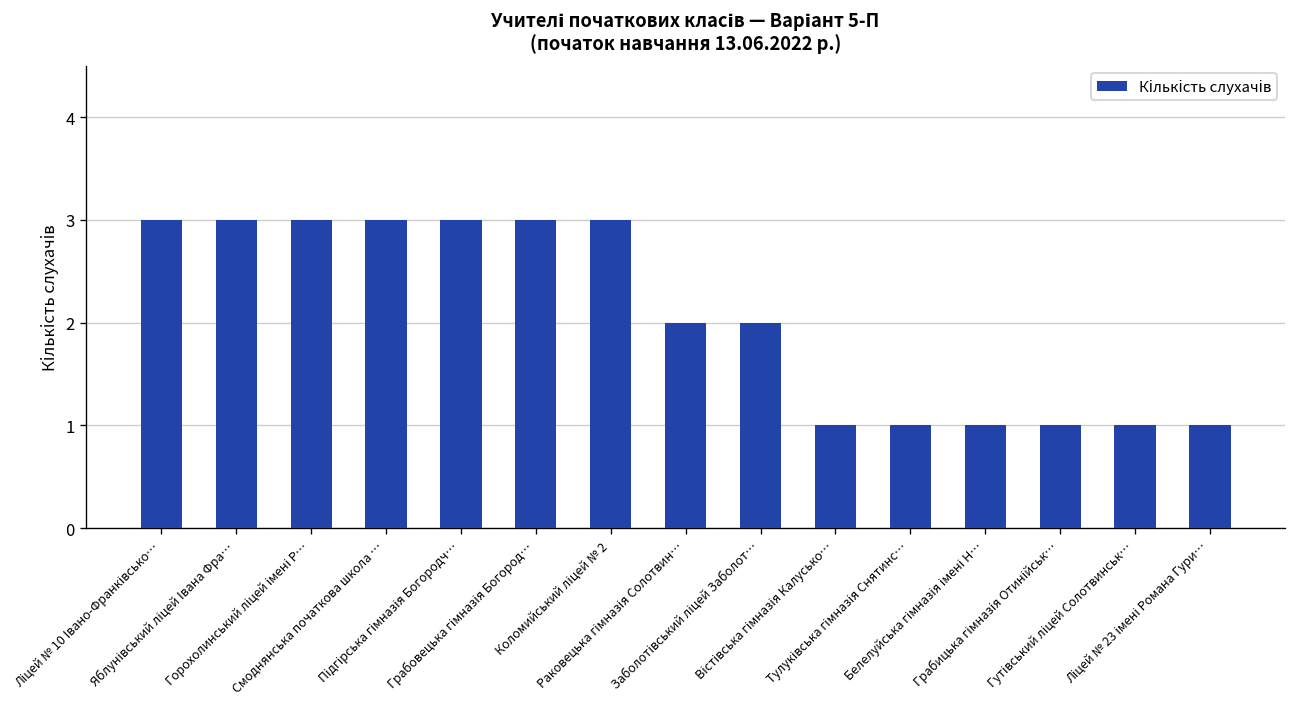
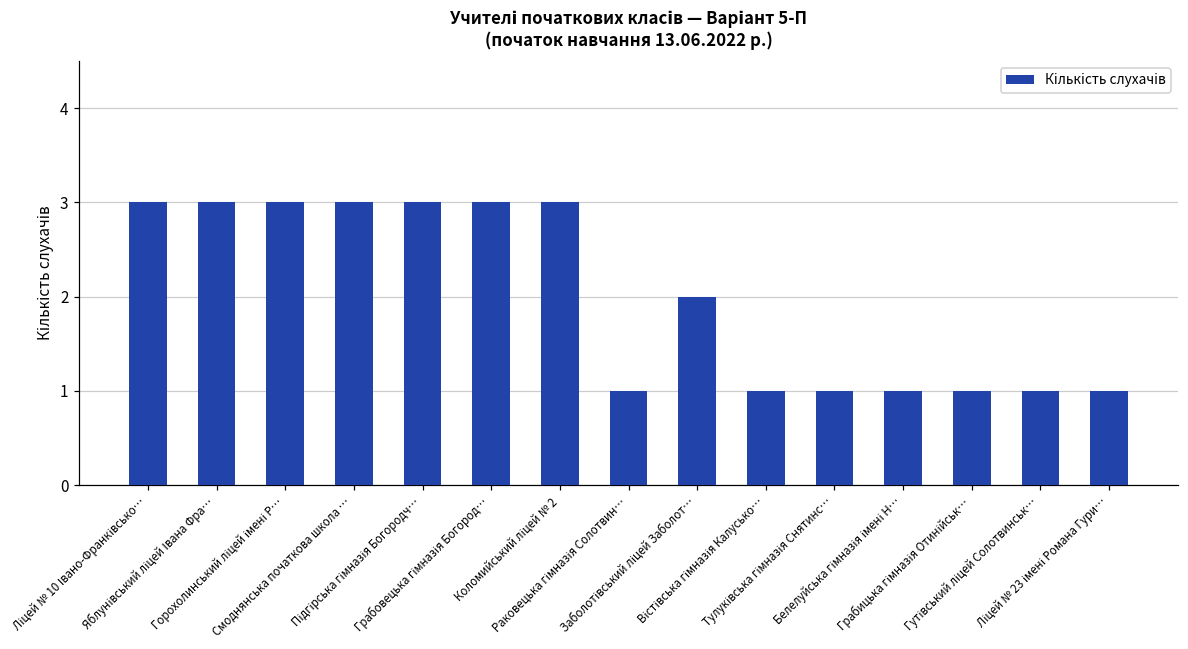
Раковецька гімназія Солотвин…: 2 -> 1
